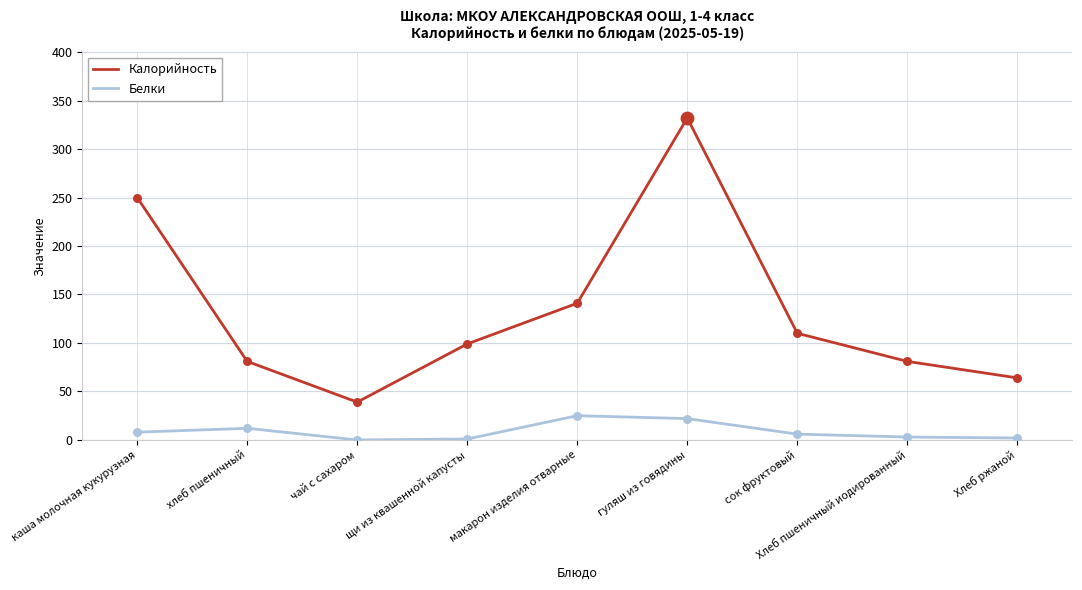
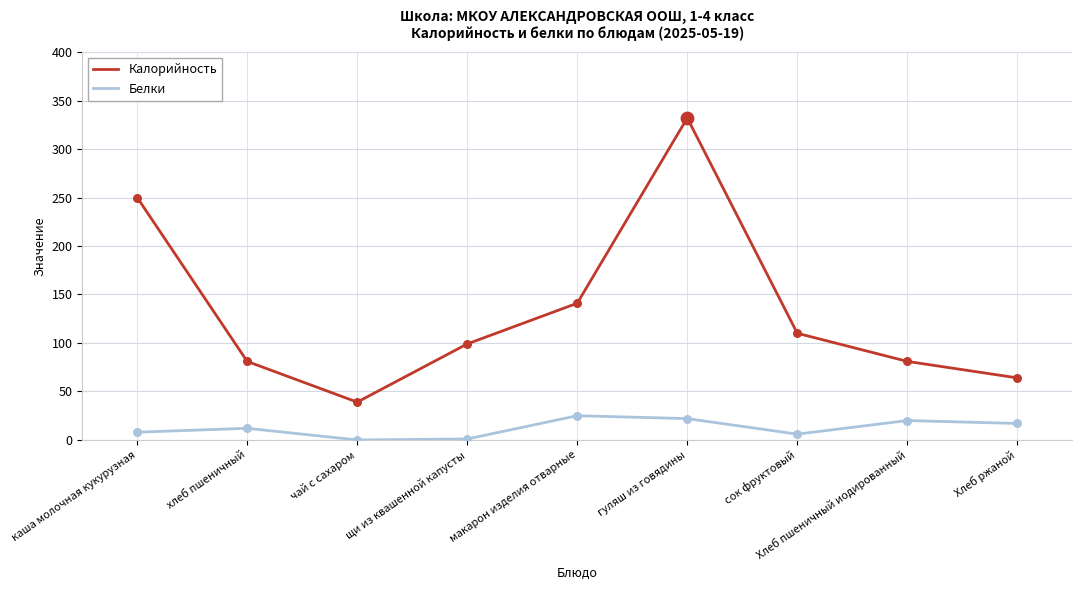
Белки, Хлеб пшеничный иодированный: 0 -> 20
Белки, Хлеб ржаной: 0 -> 20
